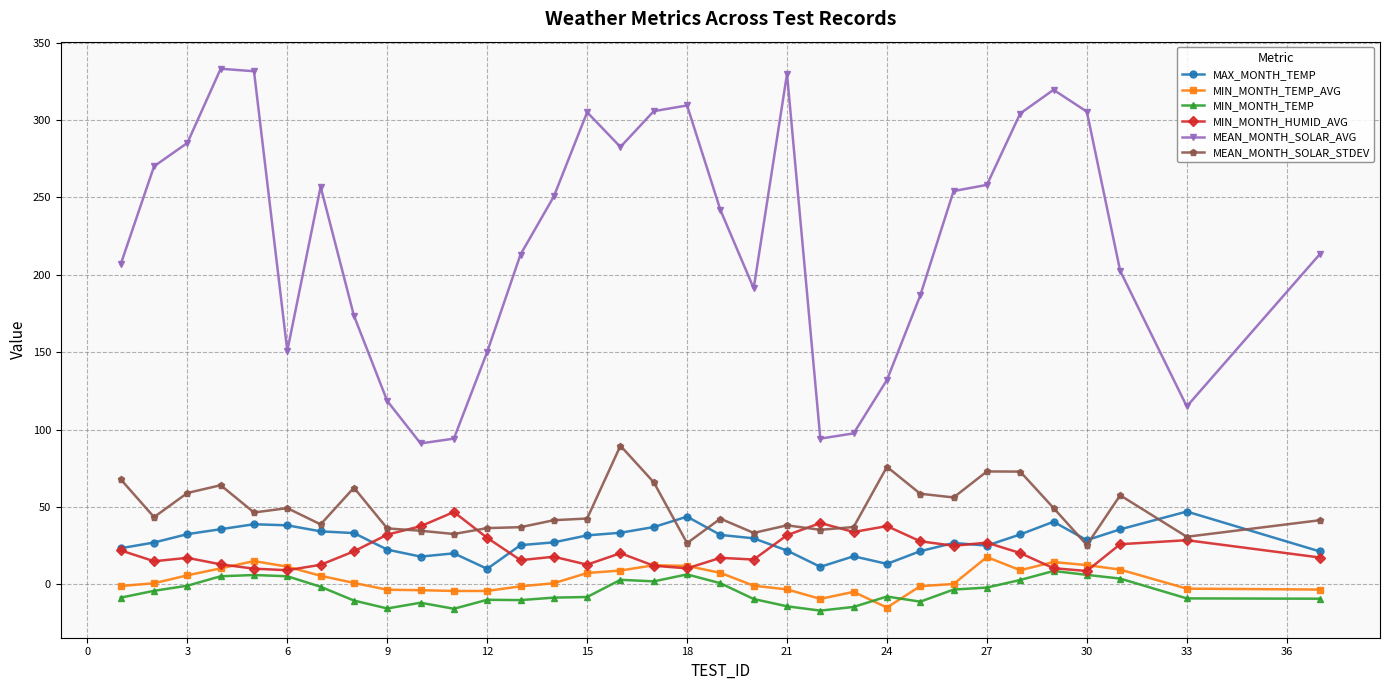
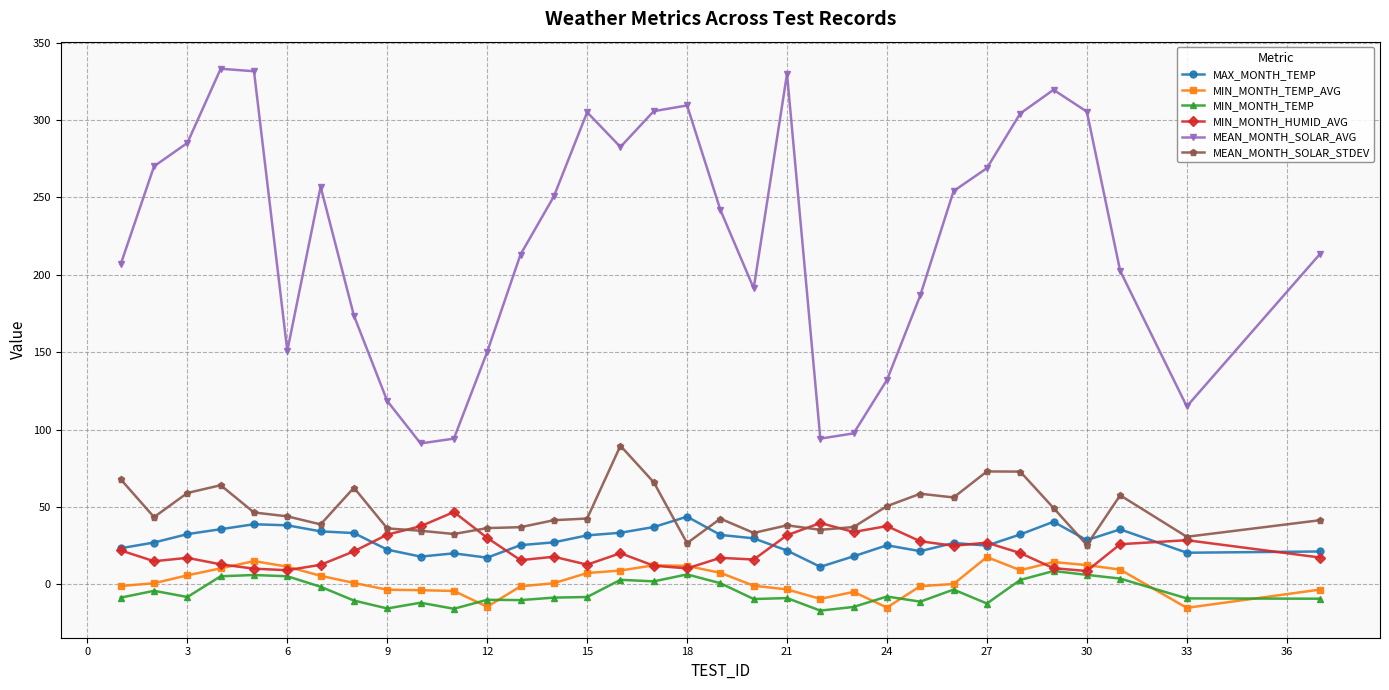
MIN_MONTH_TEMP, 3: -1 -> -8
MEAN_MONTH_SOLAR_STDEV, 6: 49 -> 44
MAX_MONTH_TEMP, 12: 10 -> 17
MIN_MONTH_TEMP_AVG, 12: -4 -> -14
MIN_MONTH_TEMP, 21: -14 -> -9
MAX_MONTH_TEMP, 24: 13 -> 25
MEAN_MONTH_SOLAR_STDEV, 24: 76 -> 51
MIN_MONTH_TEMP, 27: -2 -> -12
MEAN_MONTH_SOLAR_AVG, 27: 258 -> 269
MAX_MONTH_TEMP, 33: 47 -> 21
MIN_MONTH_TEMP_AVG, 33: -3 -> -15
